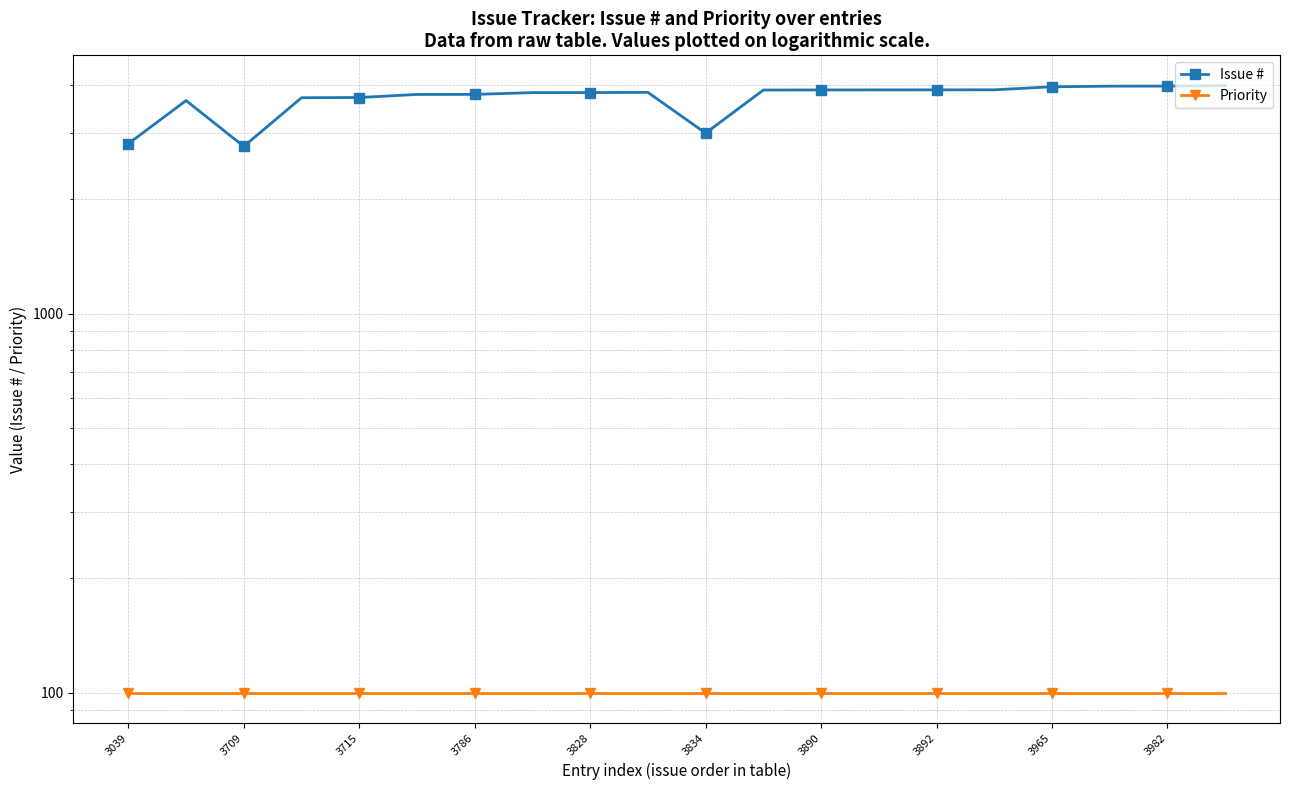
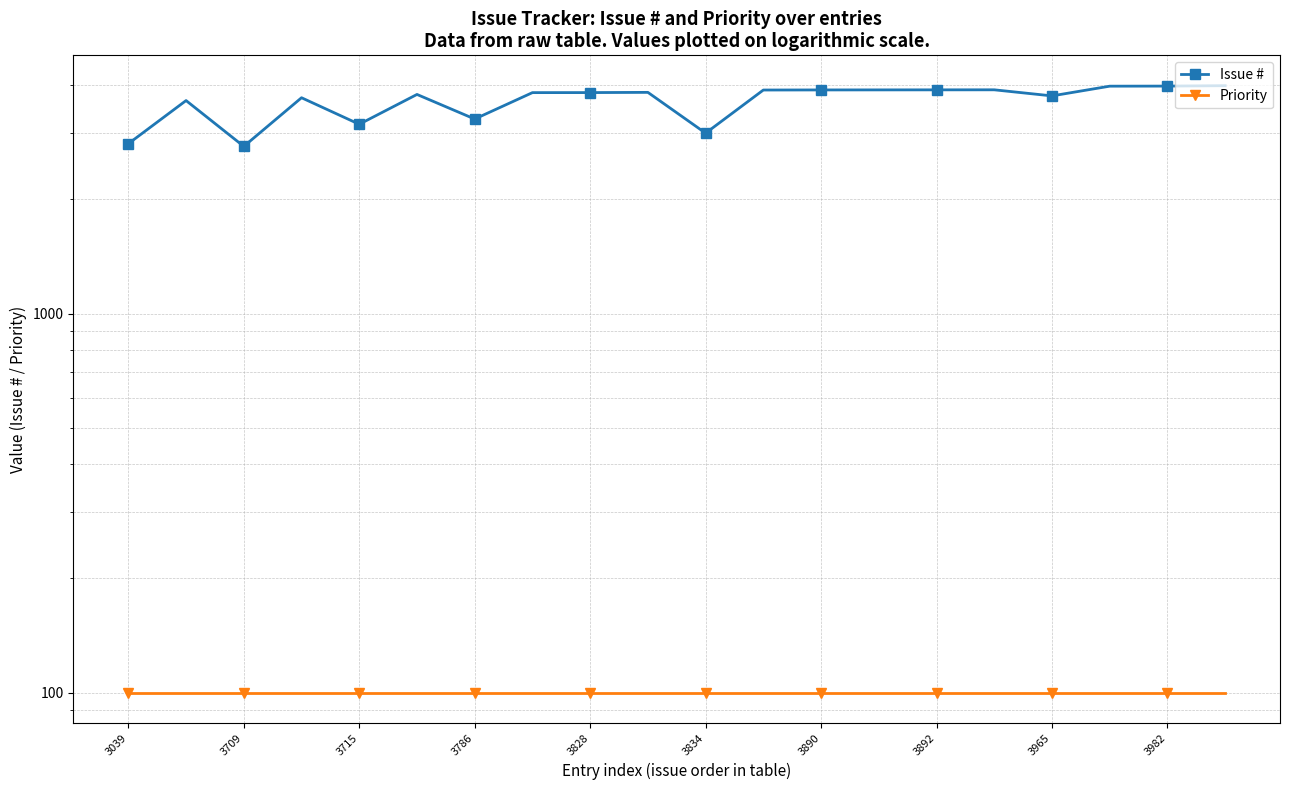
Issue #, 3715: 3700 -> 3200
Issue #, 3786: 3800 -> 3300
Issue #, 3965: 4000 -> 3800
